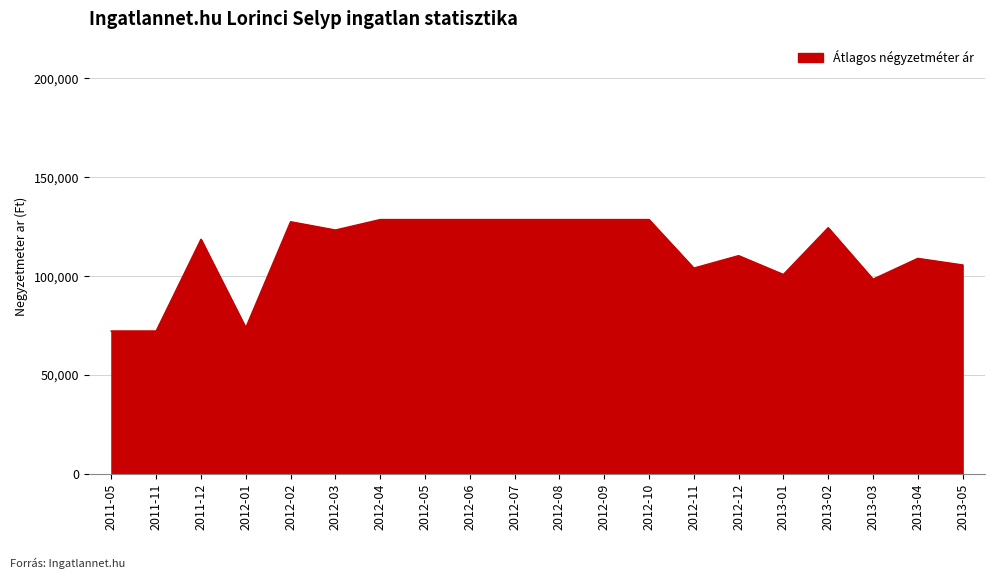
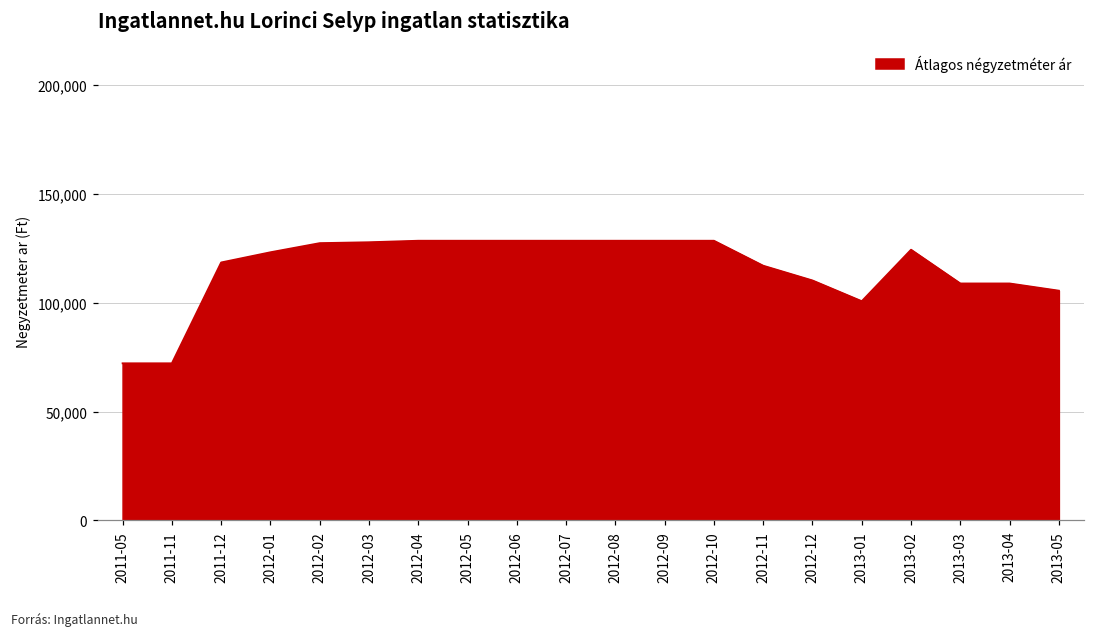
2012-01: 74,000 -> 123,000
2012-03: 123,000 -> 128,000
2012-11: 104,000 -> 117,000
2013-03: 98,000 -> 109,000
